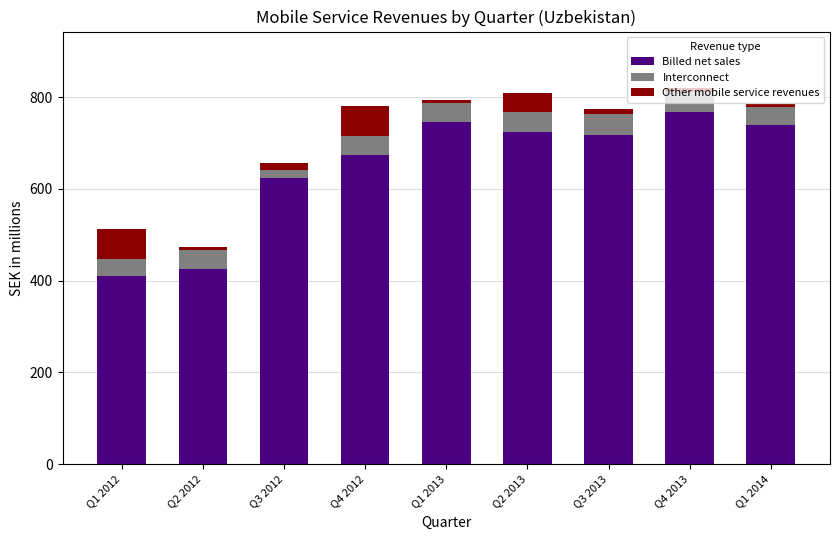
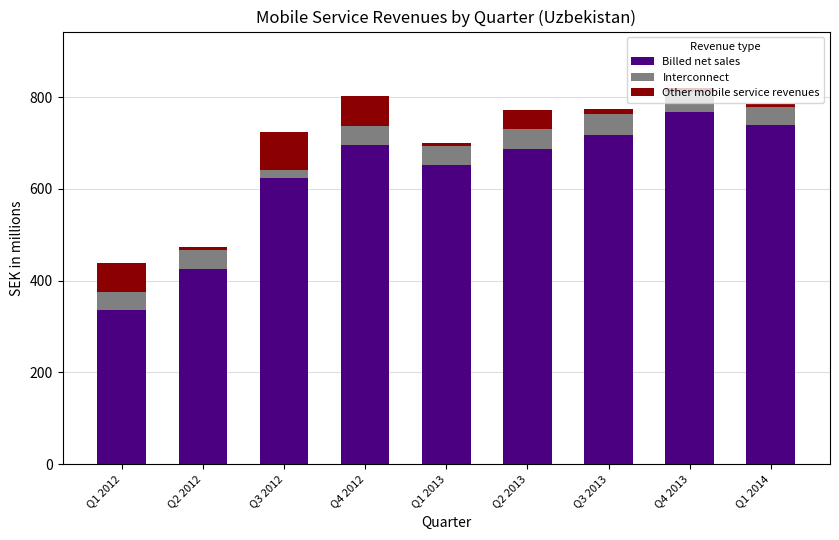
Billed net sales, Q1 2012: 410 -> 340
Other mobile service revenues, Q3 2012: 20 -> 80
Billed net sales, Q4 2012: 670 -> 690
Billed net sales, Q1 2013: 750 -> 650
Billed net sales, Q2 2013: 720 -> 690
